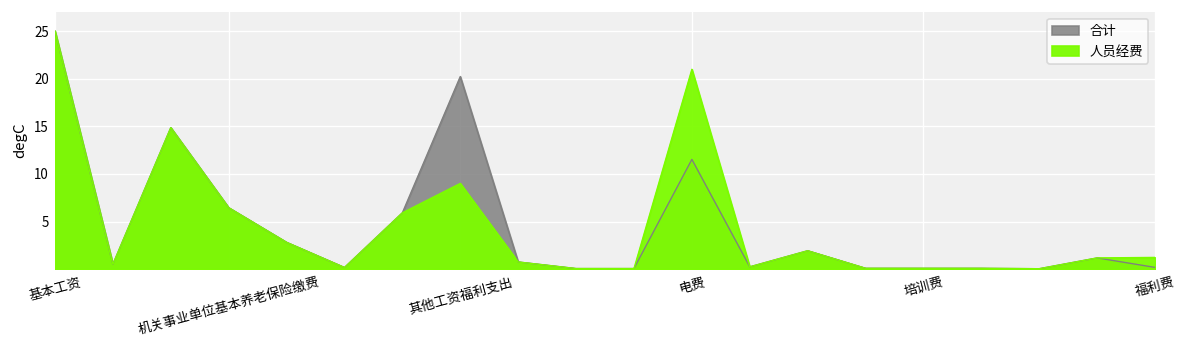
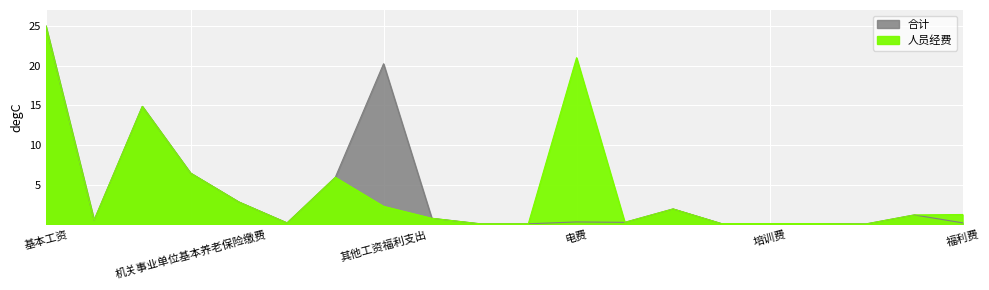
人员经费, 其他工资福利支出: 9 -> 2
合计, 电费: 12 -> 0
